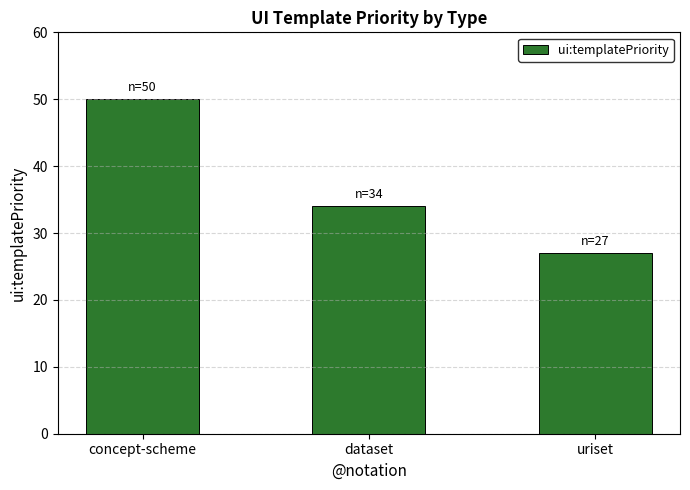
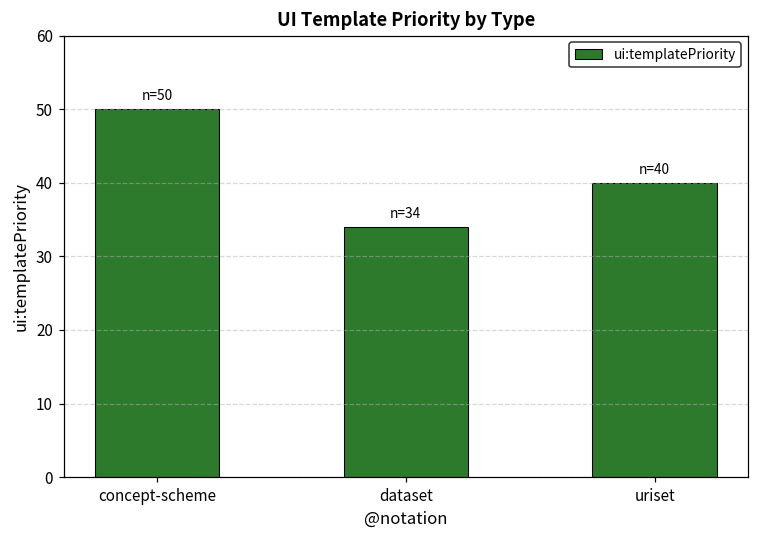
uriset: 27 -> 40
